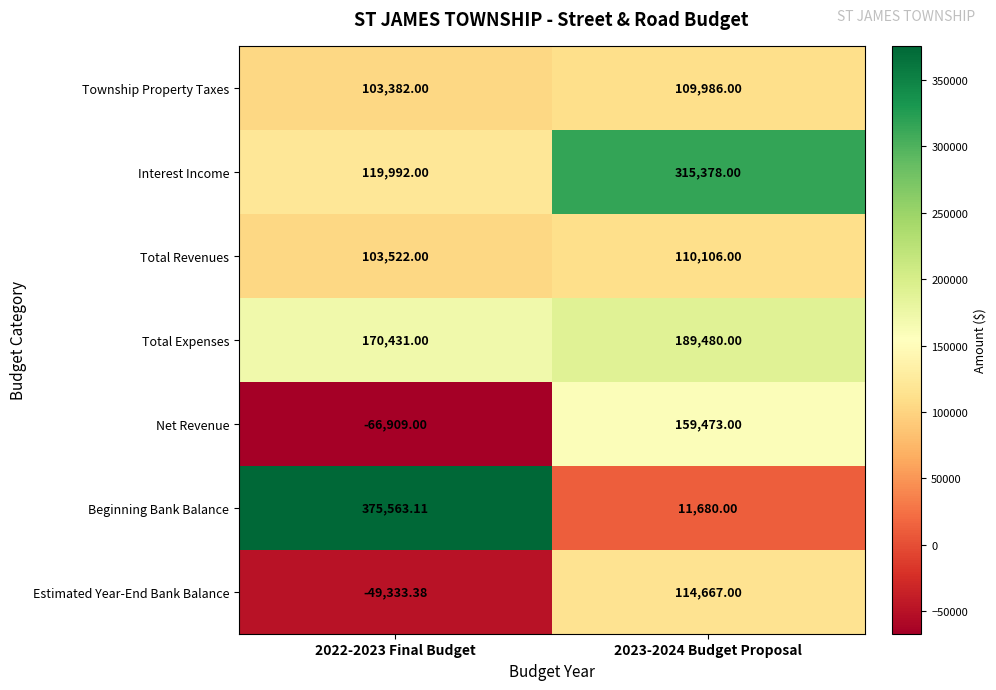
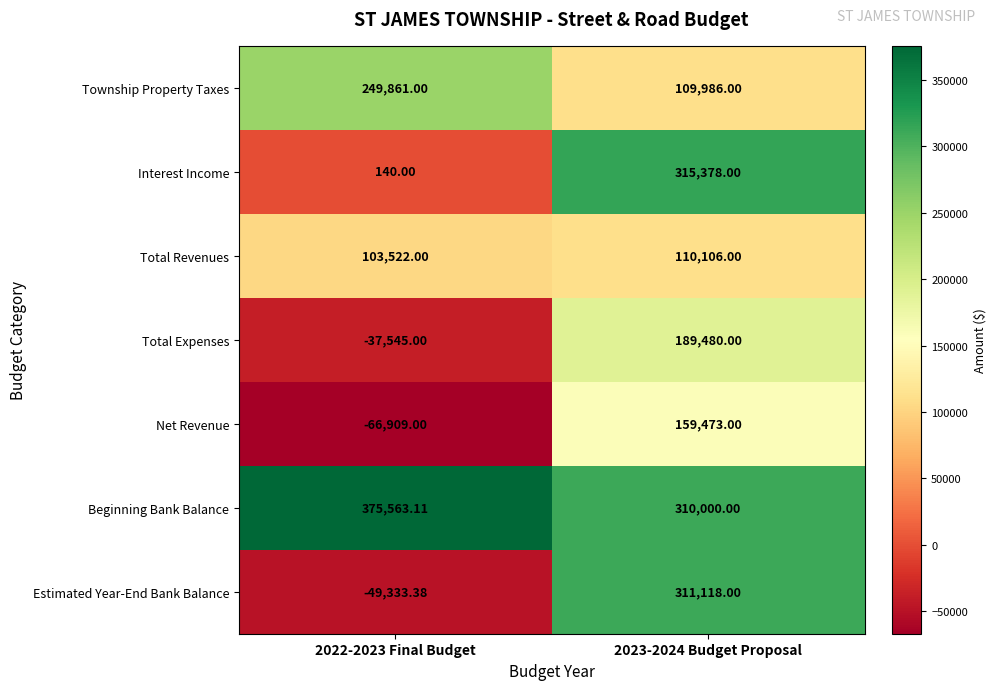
Township Property Taxes, 2022-2023 Final Budget: 103,382.00 -> 249,861.00
Interest Income, 2022-2023 Final Budget: 119,992.00 -> 140.00
Total Expenses, 2022-2023 Final Budget: 170,431.00 -> -37,545.00
Beginning Bank Balance, 2023-2024 Budget Proposal: 11,680.00 -> 310,000.00
Estimated Year-End Bank Balance, 2023-2024 Budget Proposal: 114,667.00 -> 311,118.00
